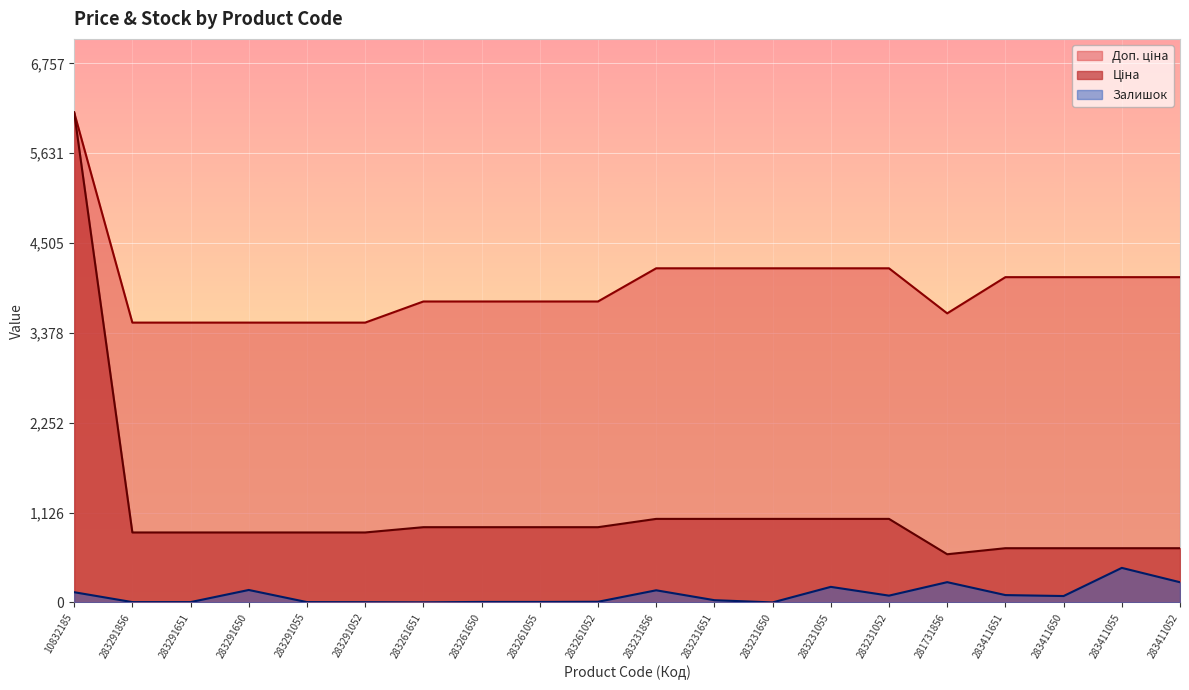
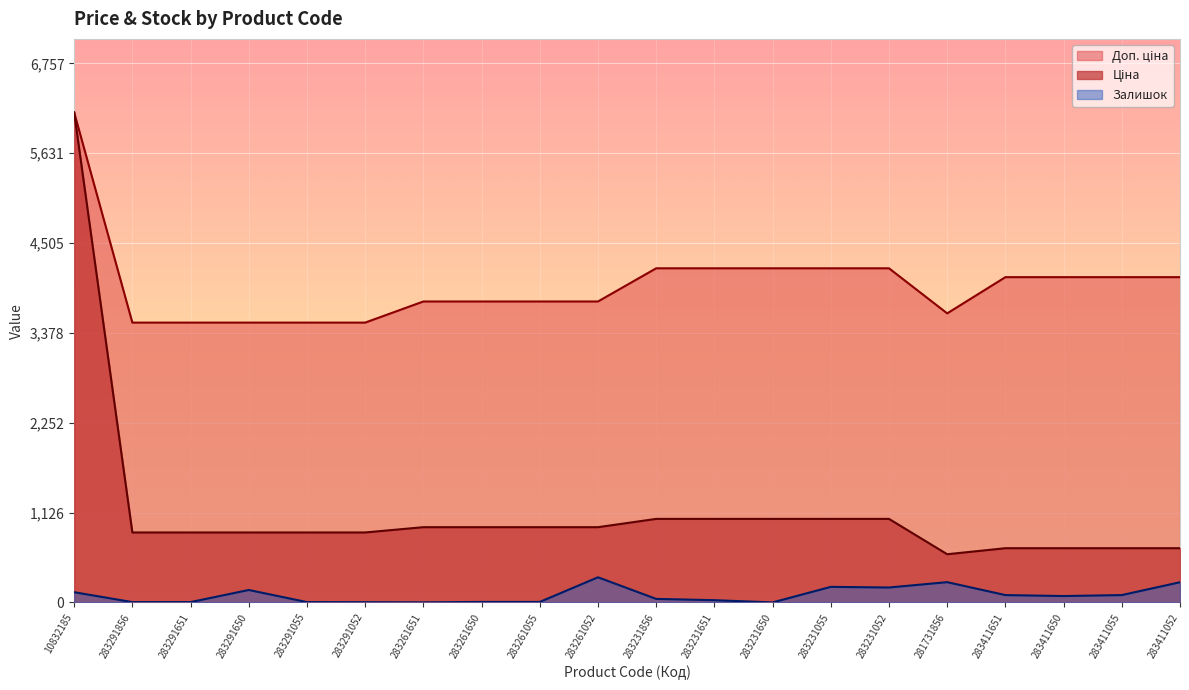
Залишок, 283261052: 0 -> 300
Залишок, 283231856: 200 -> 0
Залишок, 283231052: 100 -> 200
Залишок, 283411055: 400 -> 100
